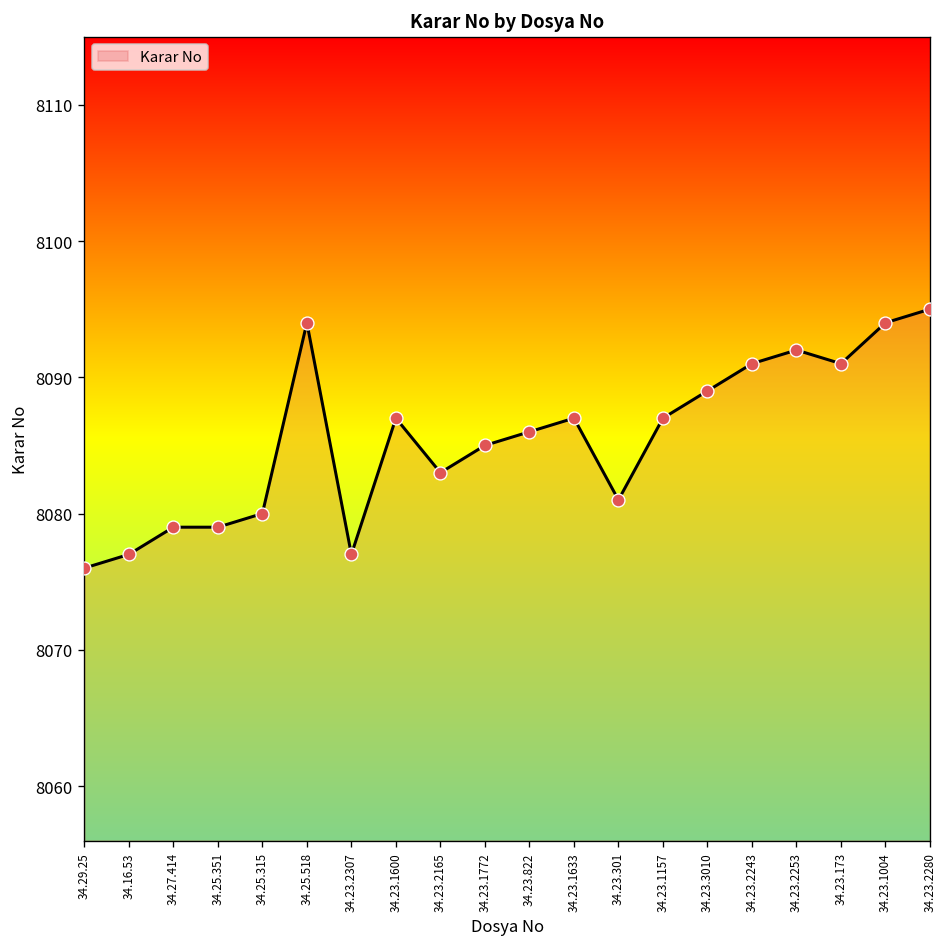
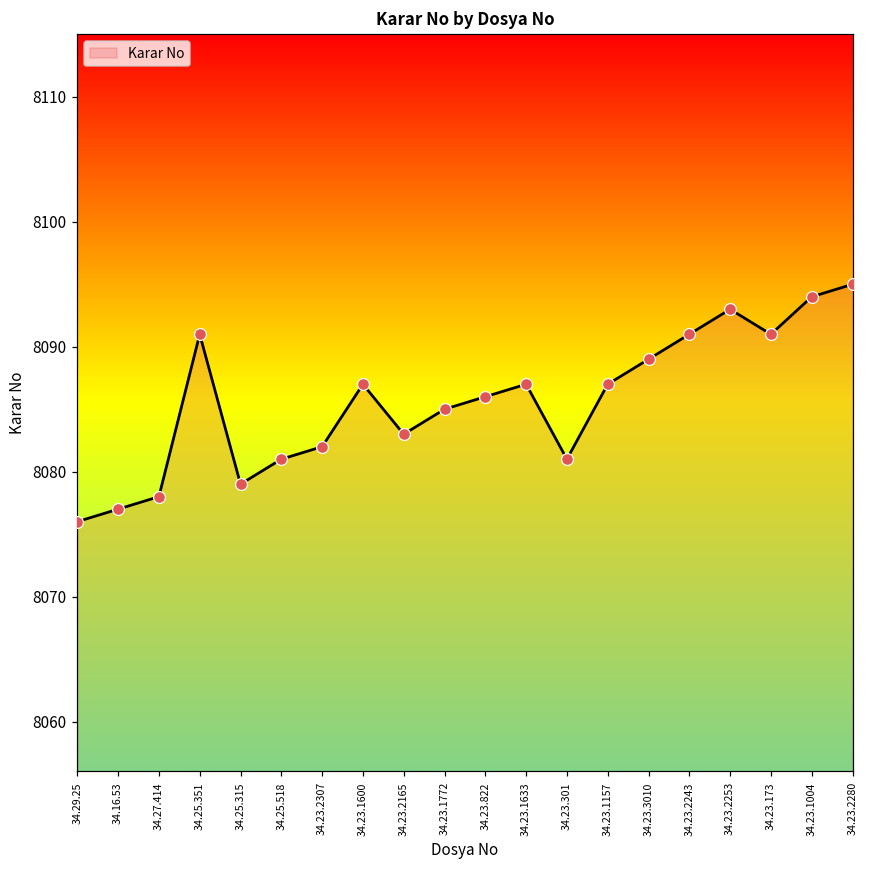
34.27.414: 8079 -> 8078
34.25.351: 8079 -> 8091
34.25.315: 8080 -> 8079
34.25.518: 8094 -> 8081
34.23.2307: 8077 -> 8082
34.23.2253: 8092 -> 8093
